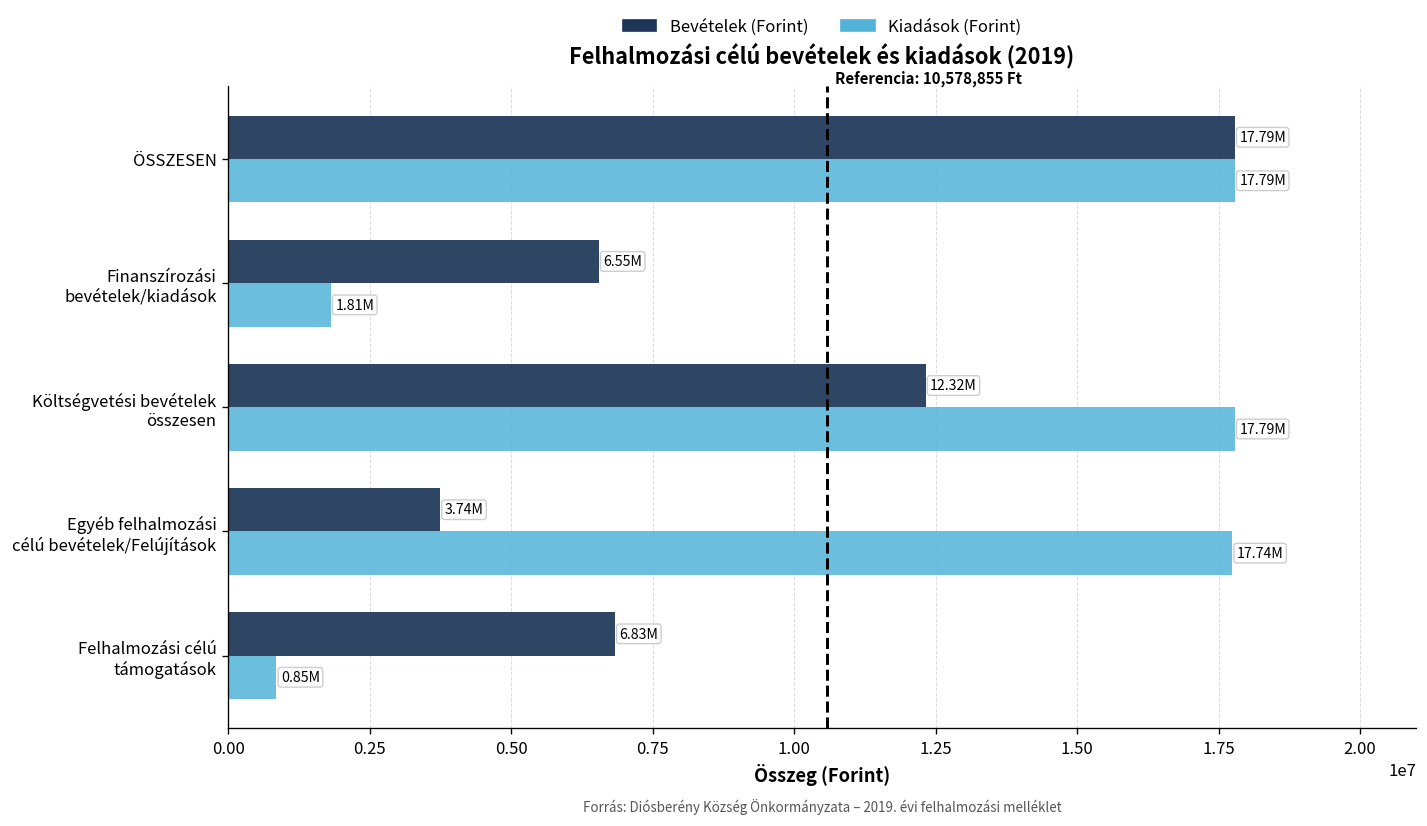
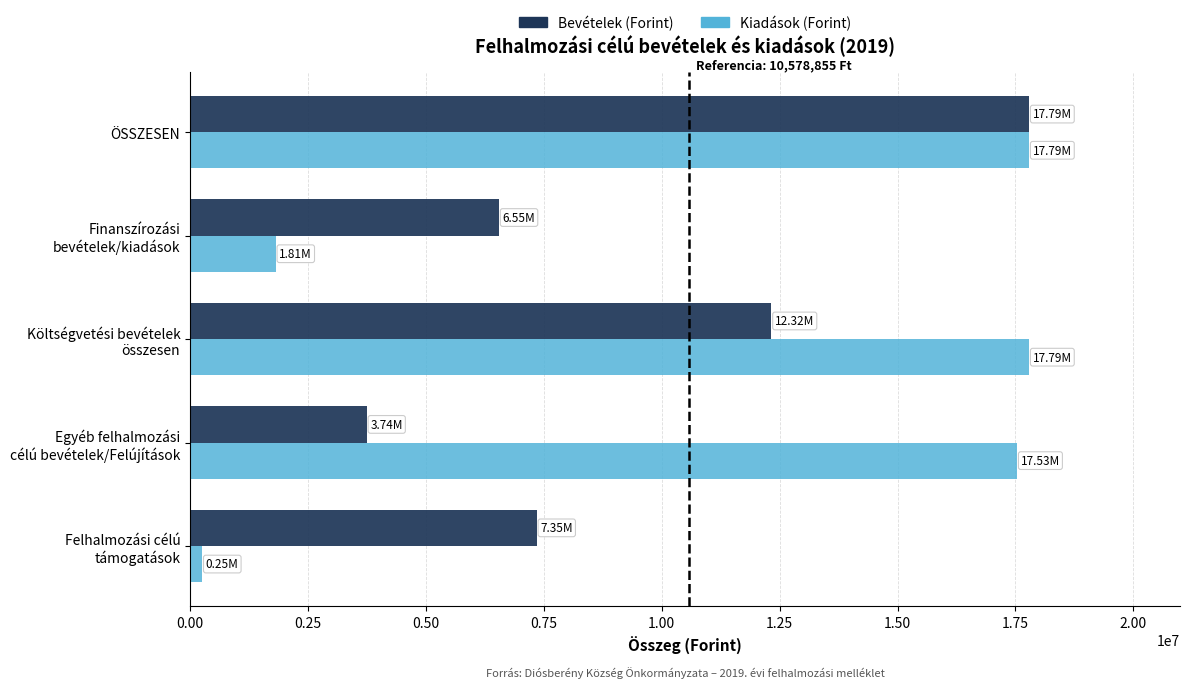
Kiadások (Forint), Egyéb felhalmozási célú bevételek/Felújítások: 17.74M -> 17.53M
Bevételek (Forint), Felhalmozási célú támogatások: 6.83M -> 7.35M
Kiadások (Forint), Felhalmozási célú támogatások: 0.85M -> 0.25M
